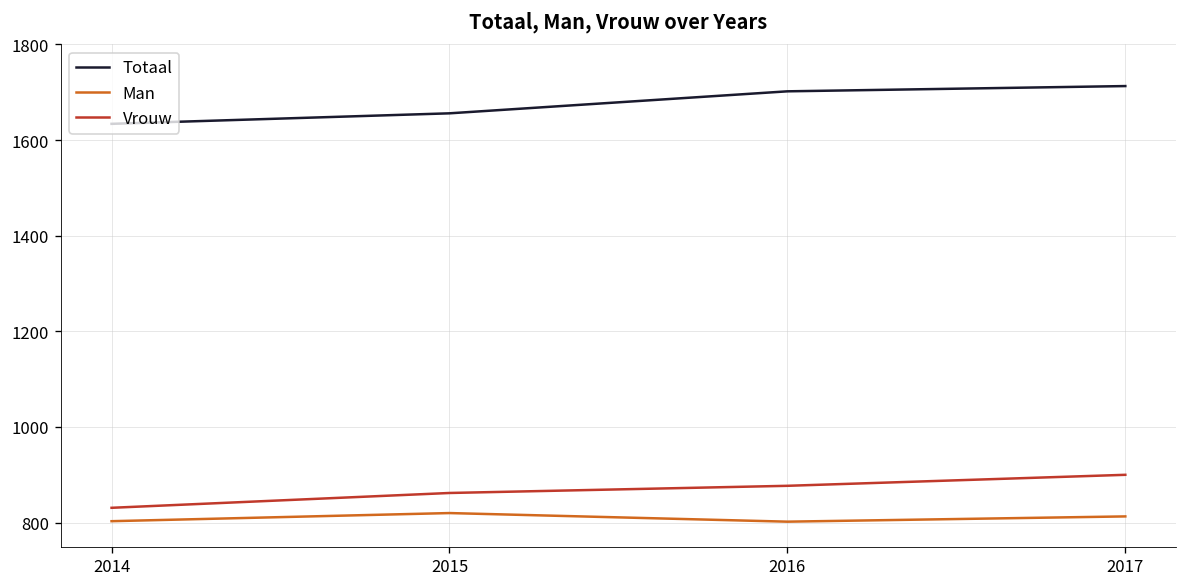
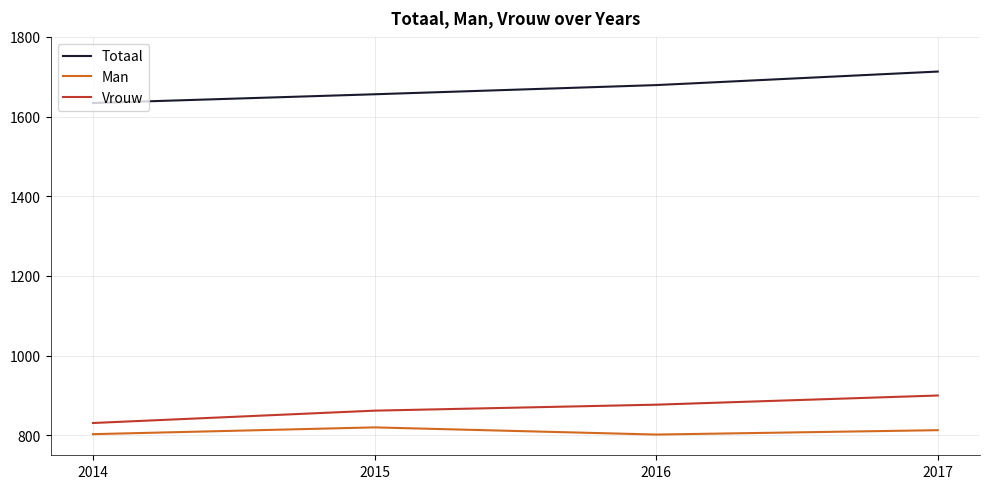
Totaal, 2016: 1700 -> 1680
